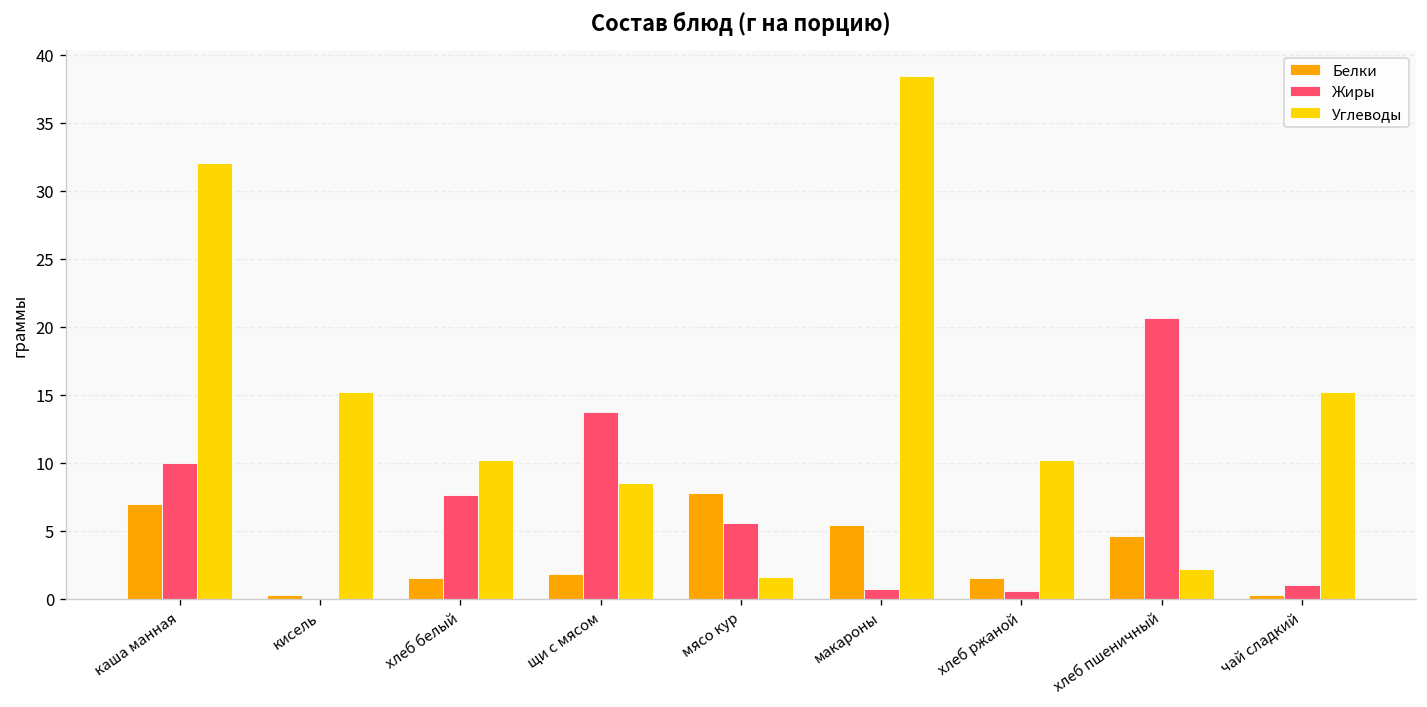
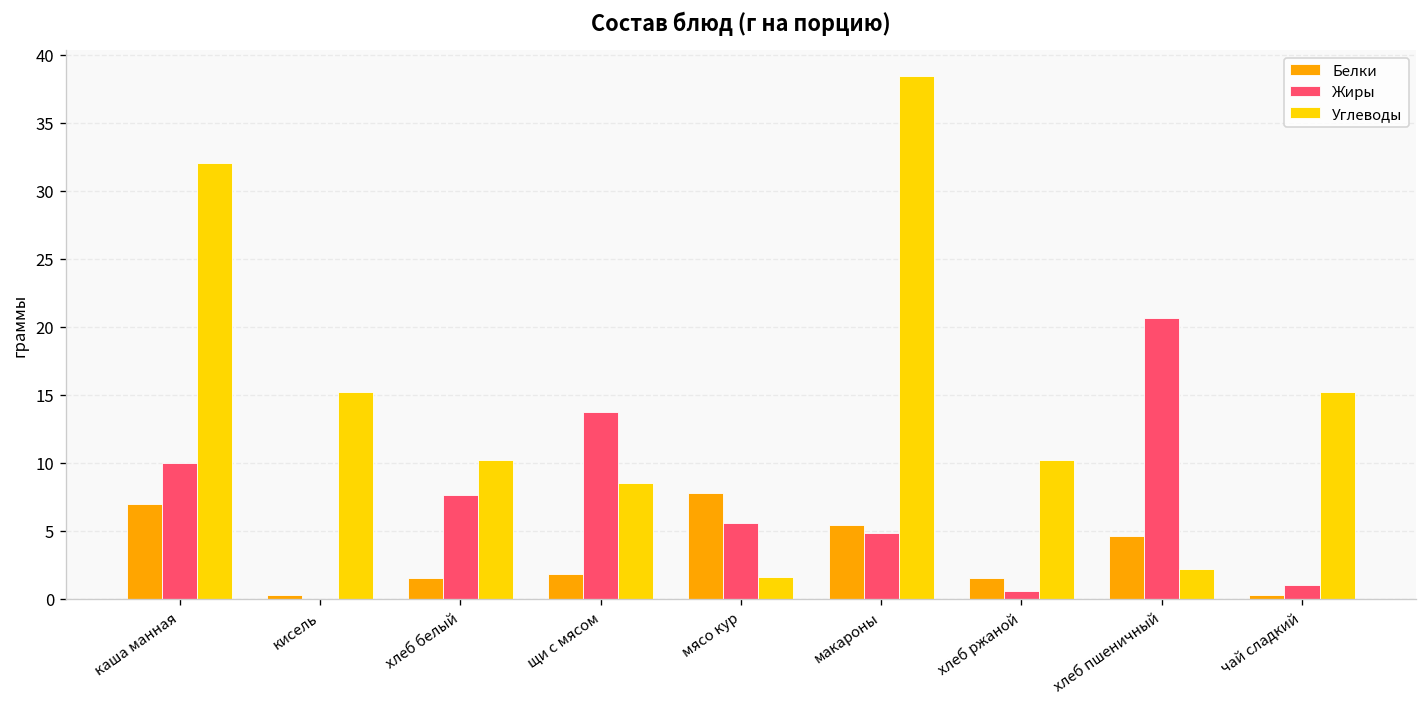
Жиры, макароны: 0.7 -> 4.8
